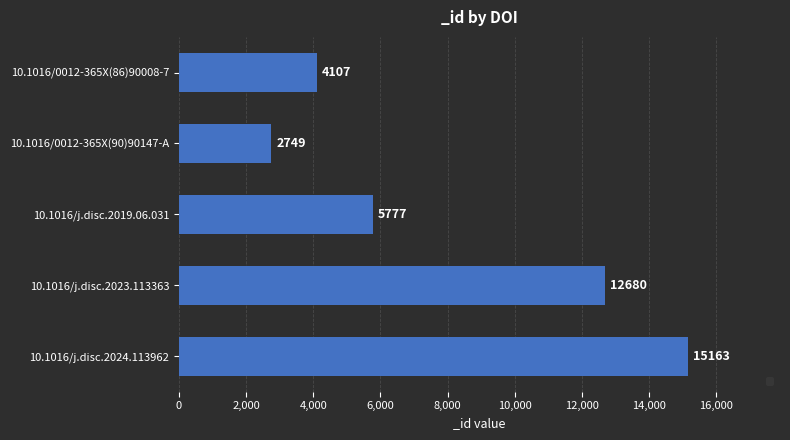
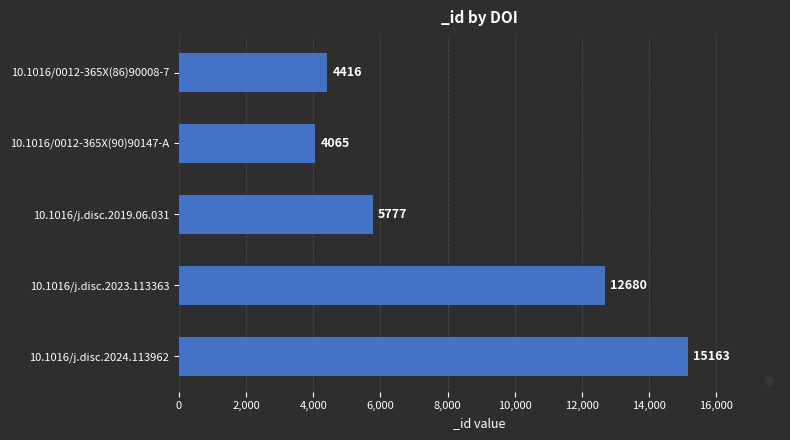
10.1016/0012-365X(86)90008-7: 4107 -> 4416
10.1016/0012-365X(90)90147-A: 2749 -> 4065
